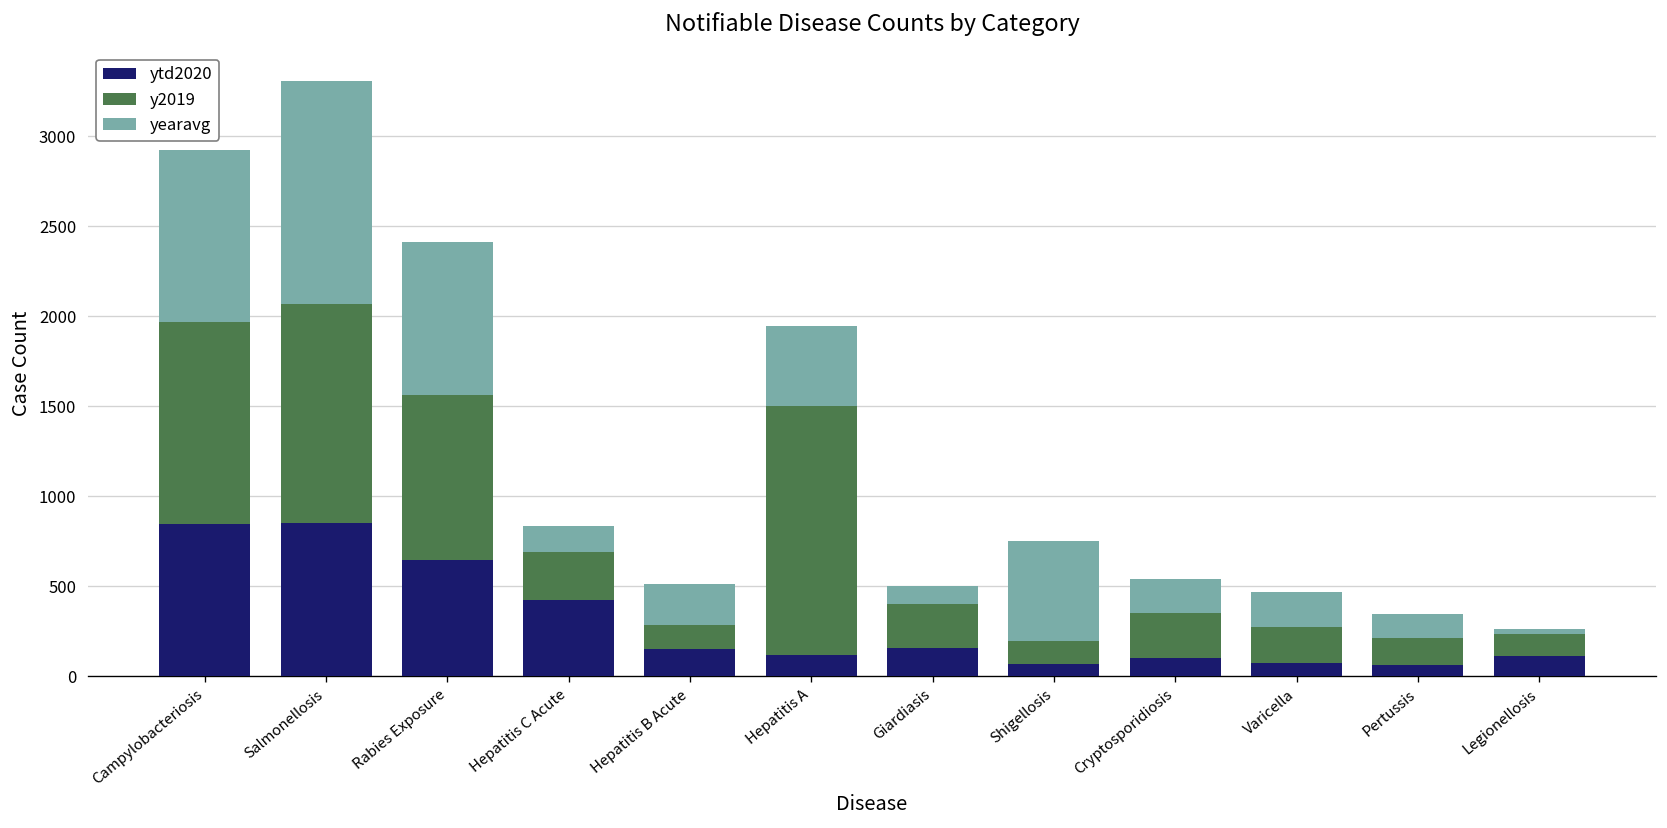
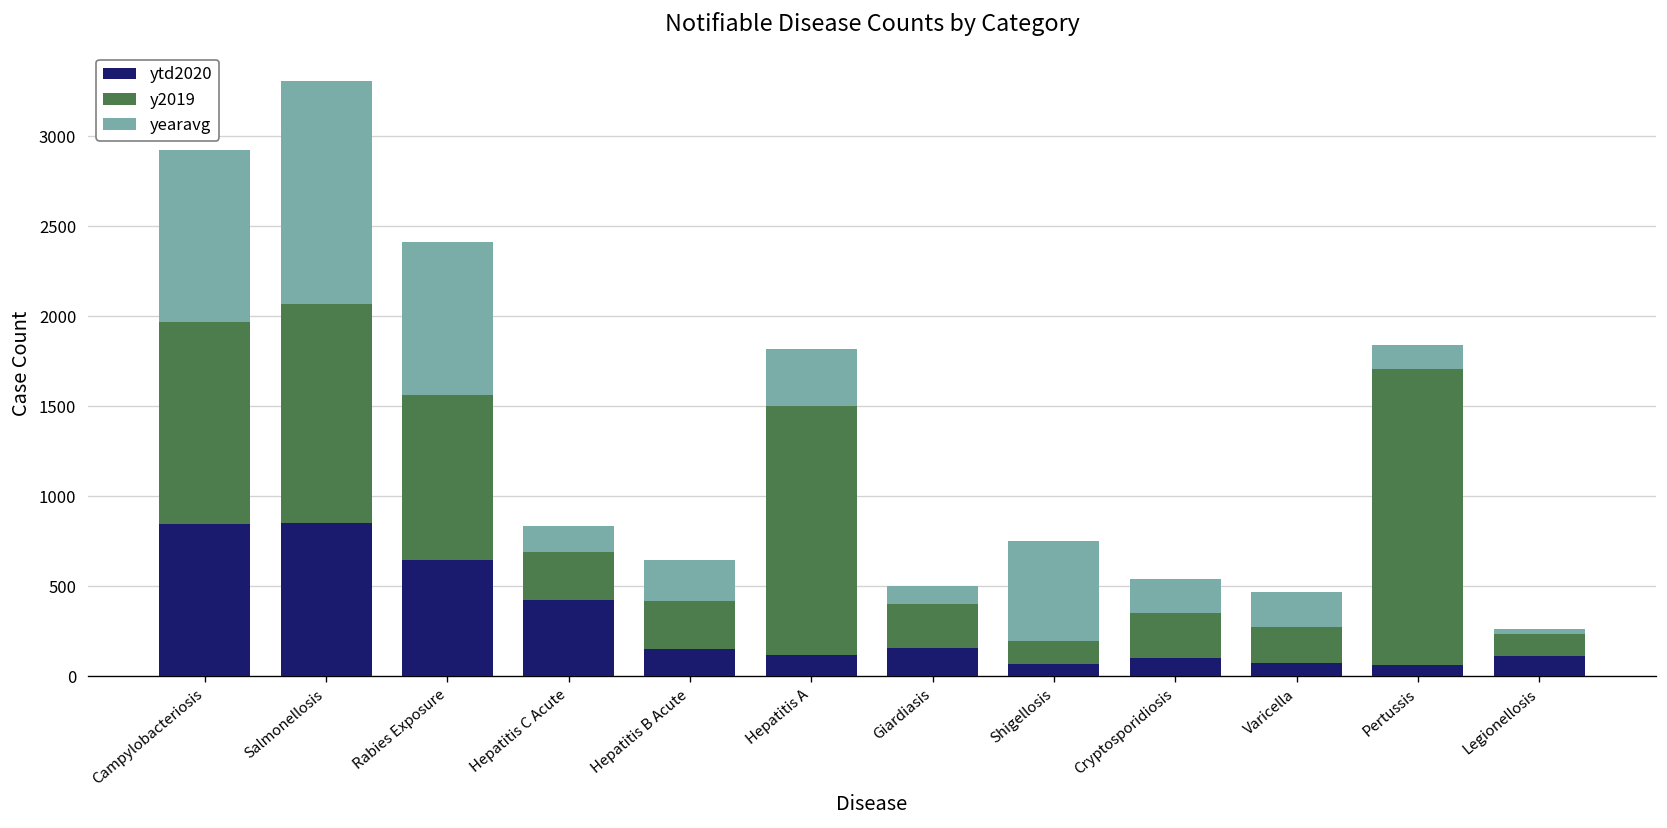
y2019, Hepatitis B Acute: 130 -> 270
yearavg, Hepatitis A: 440 -> 320
y2019, Pertussis: 150 -> 1650
